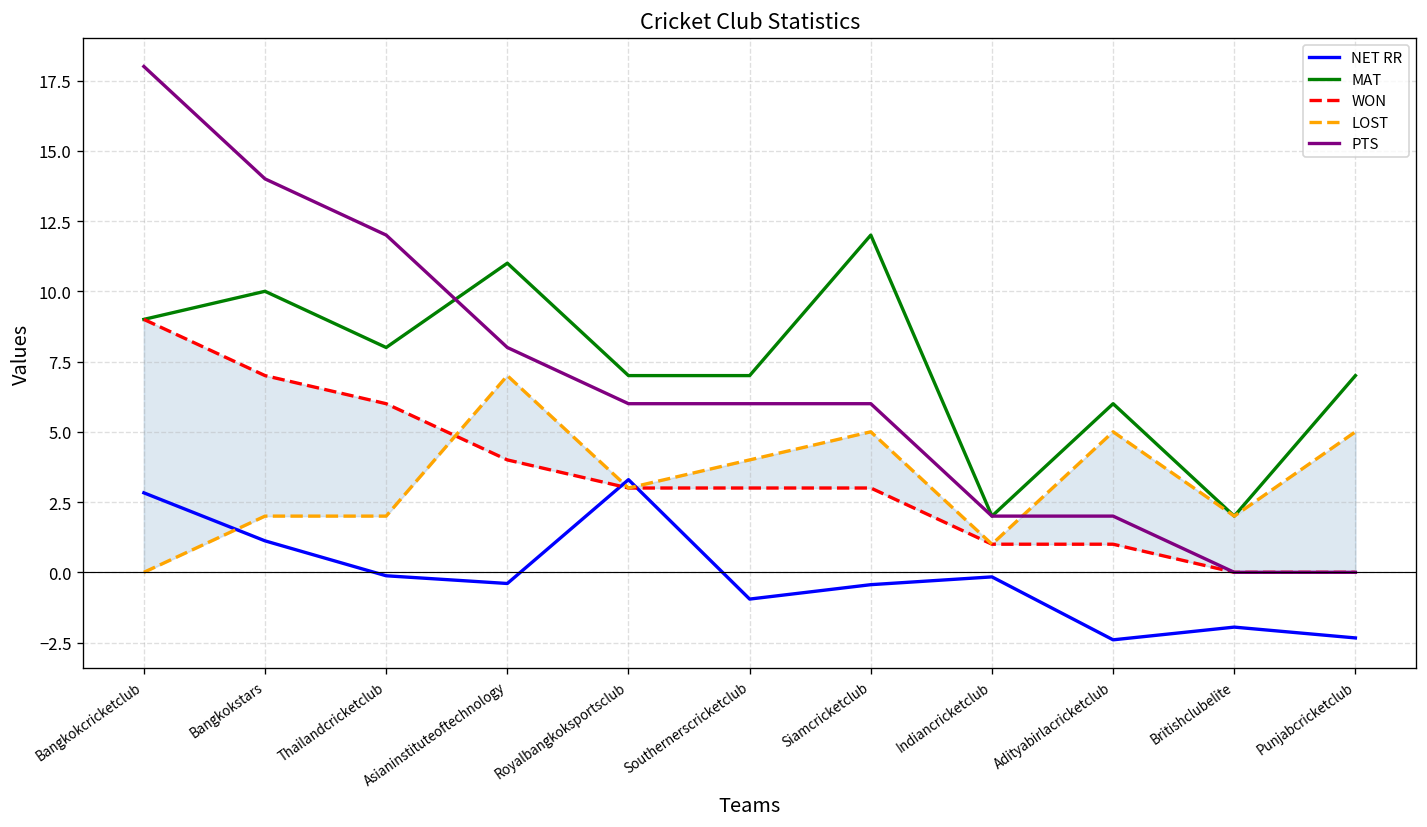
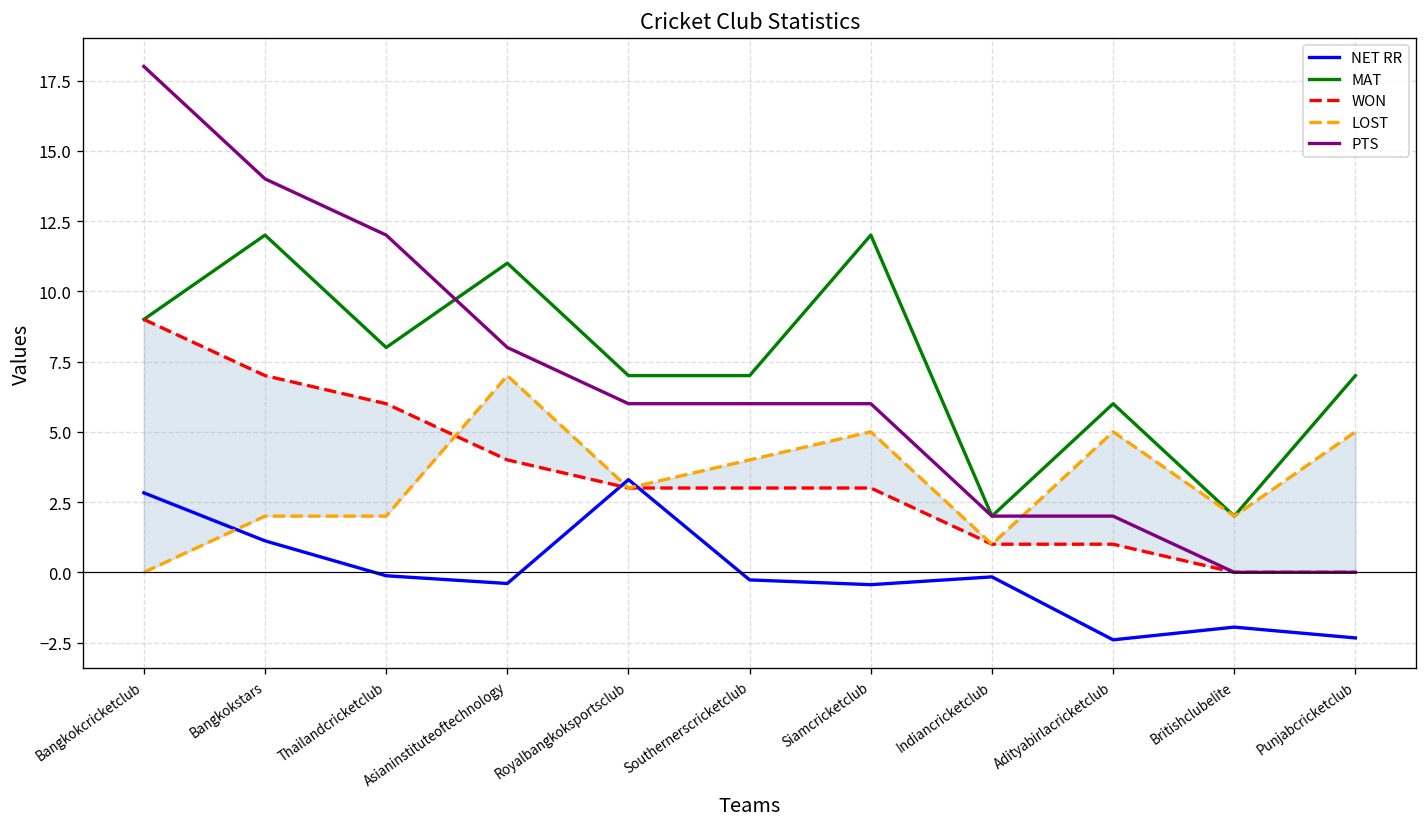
MAT, Bangkokstars: 10 -> 12
NET RR, Southernerscricketclub: -1.0 -> -0.3
